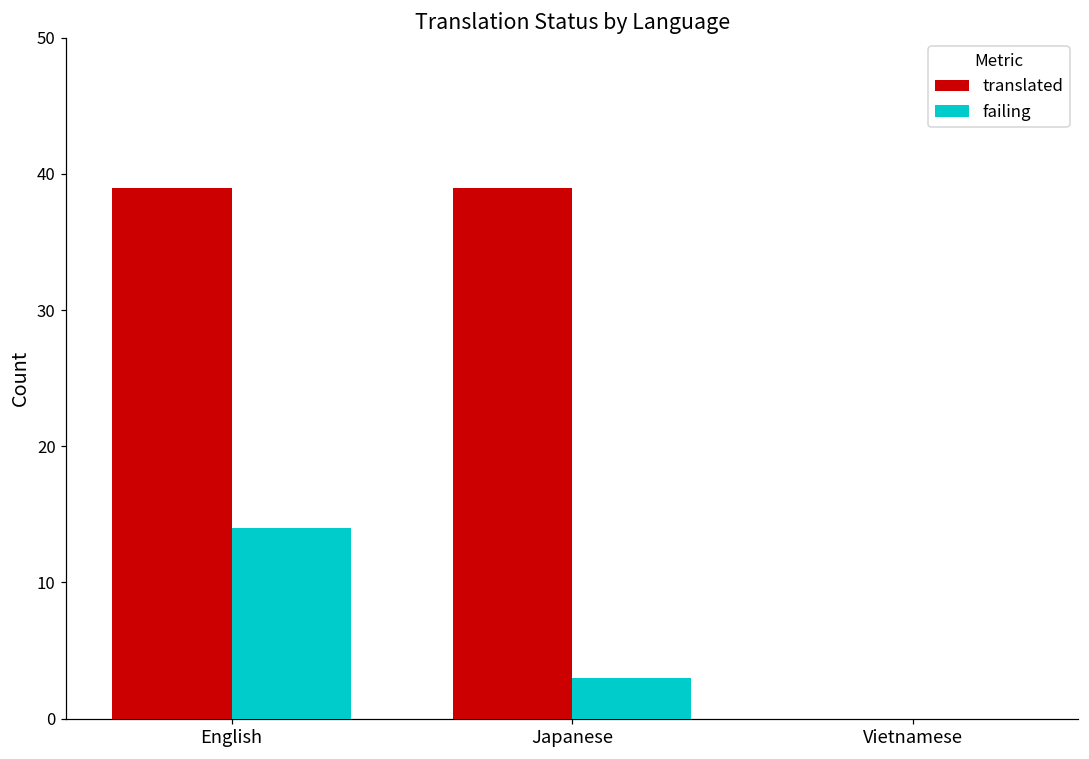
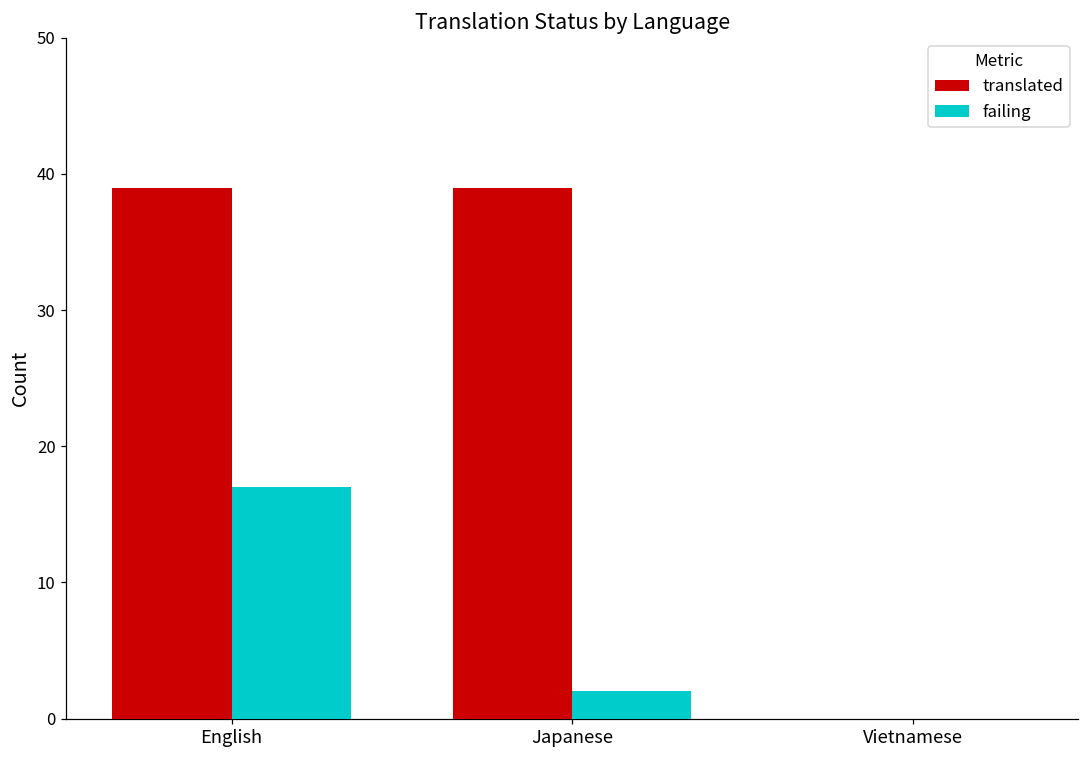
failing, English: 14 -> 17
failing, Japanese: 3 -> 2
